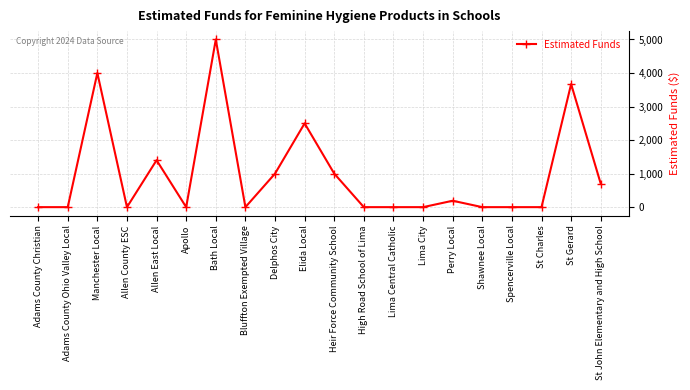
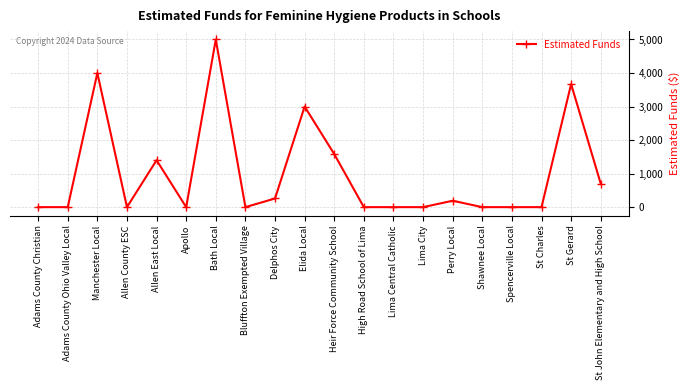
Delphos City: 1,000 -> 300
Elida Local: 2,500 -> 3,000
Heir Force Community School: 1,000 -> 1,600
